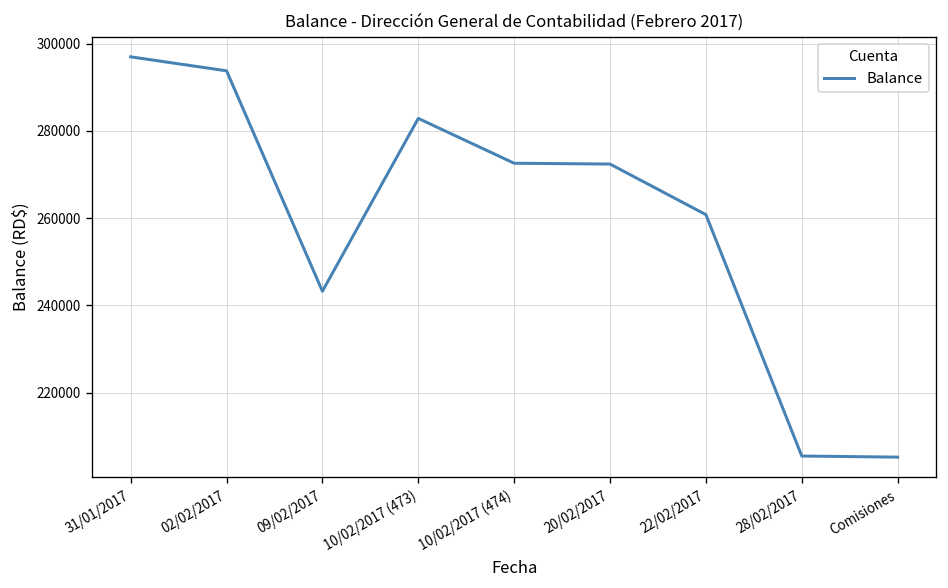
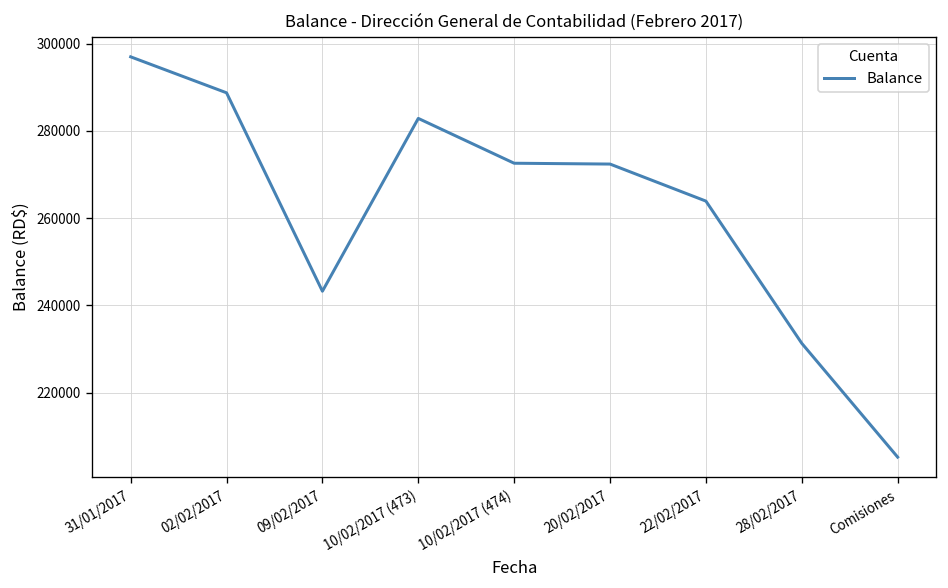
02/02/2017: 294000 -> 289000
22/02/2017: 261000 -> 264000
28/02/2017: 205000 -> 231000
